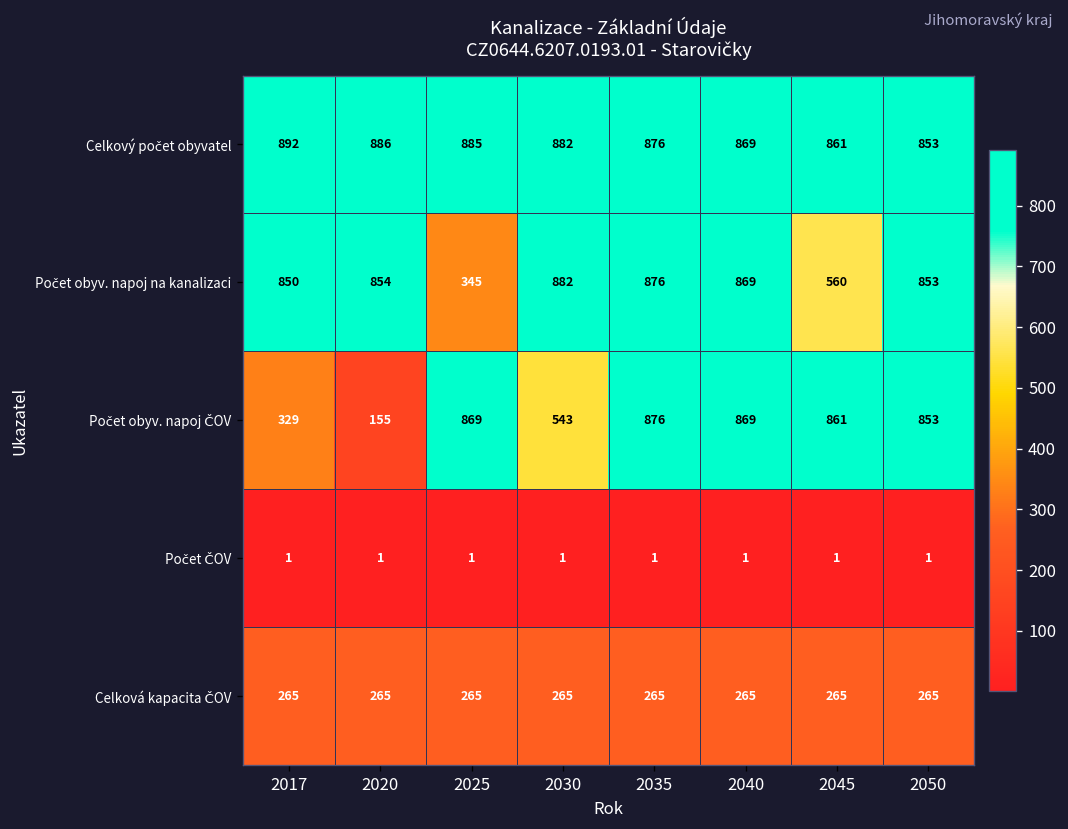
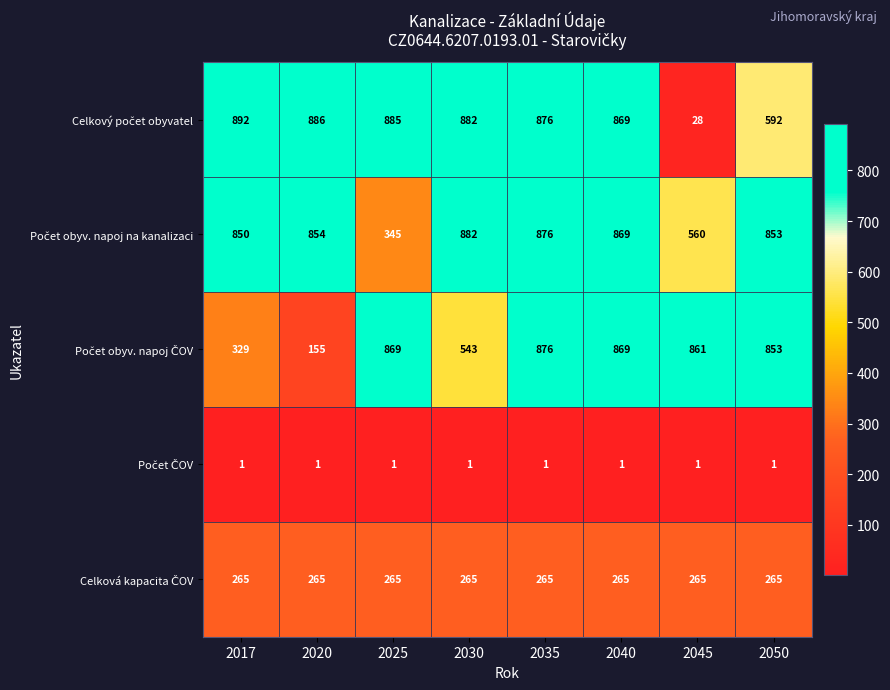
Celkový počet obyvatel, 2045: 861 -> 28
Celkový počet obyvatel, 2050: 853 -> 592
